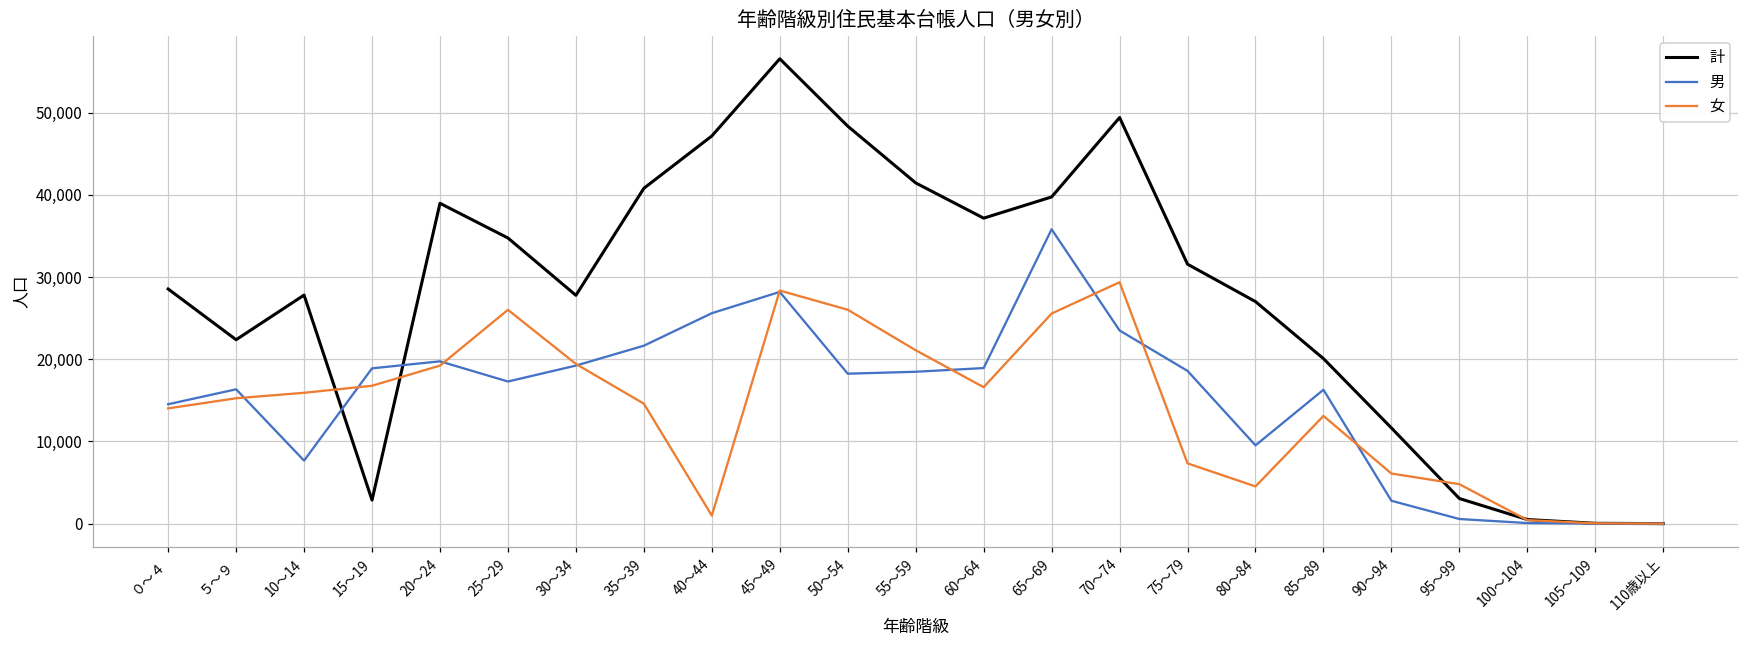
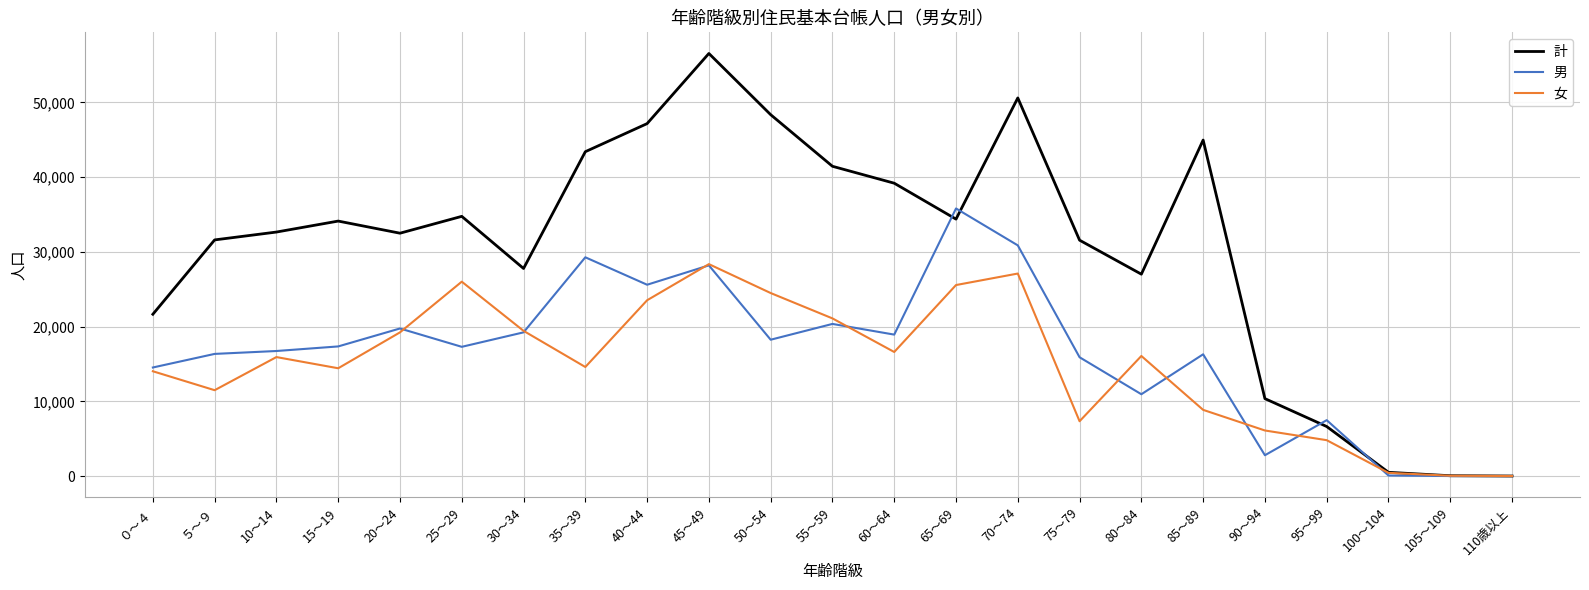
計, ０～４: 29,000 -> 22,000
計, ５～９: 22,000 -> 32,000
女, ５～９: 15,000 -> 11,000
計, 10～14: 28,000 -> 33,000
男, 10～14: 8,000 -> 17,000
計, 15～19: 3,000 -> 34,000
男, 15～19: 19,000 -> 17,000
女, 15～19: 17,000 -> 14,000
計, 20～24: 39,000 -> 33,000
計, 35～39: 41,000 -> 43,000
男, 35～39: 22,000 -> 29,000
女, 40～44: 1,000 -> 24,000
女, 50～54: 26,000 -> 24,000
男, 55～59: 18,000 -> 20,000
計, 60～64: 37,000 -> 39,000
計, 65～69: 40,000 -> 34,000
計, 70～74: 49,000 -> 51,000
男, 70～74: 24,000 -> 31,000
女, 70～74: 29,000 -> 27,000
男, 75～79: 19,000 -> 16,000
男, 80～84: 10,000 -> 11,000
女, 80～84: 5,000 -> 16,000
計, 85～89: 20,000 -> 45,000
女, 85～89: 13,000 -> 9,000
計, 90～94: 12,000 -> 10,000
計, 95～99: 3,000 -> 7,000
男, 95～99: 1,000 -> 7,000
